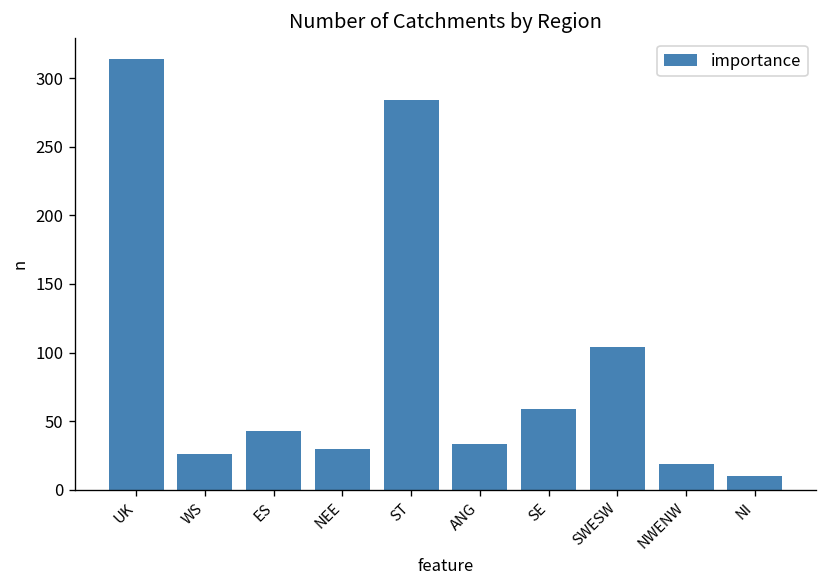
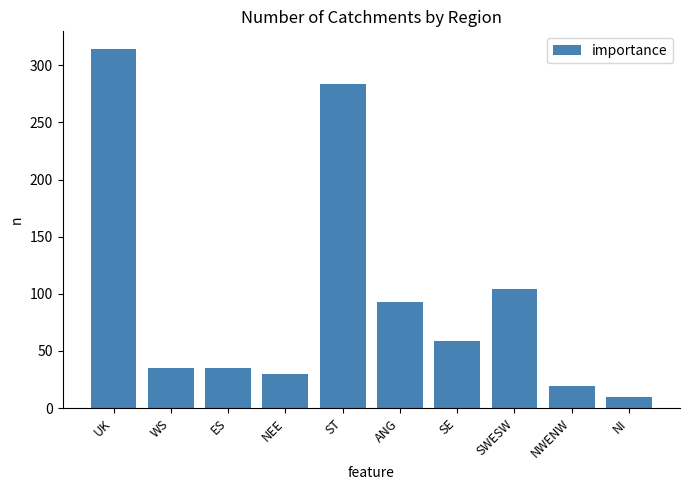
WS: 26 -> 35
ES: 43 -> 35
ANG: 33 -> 93
